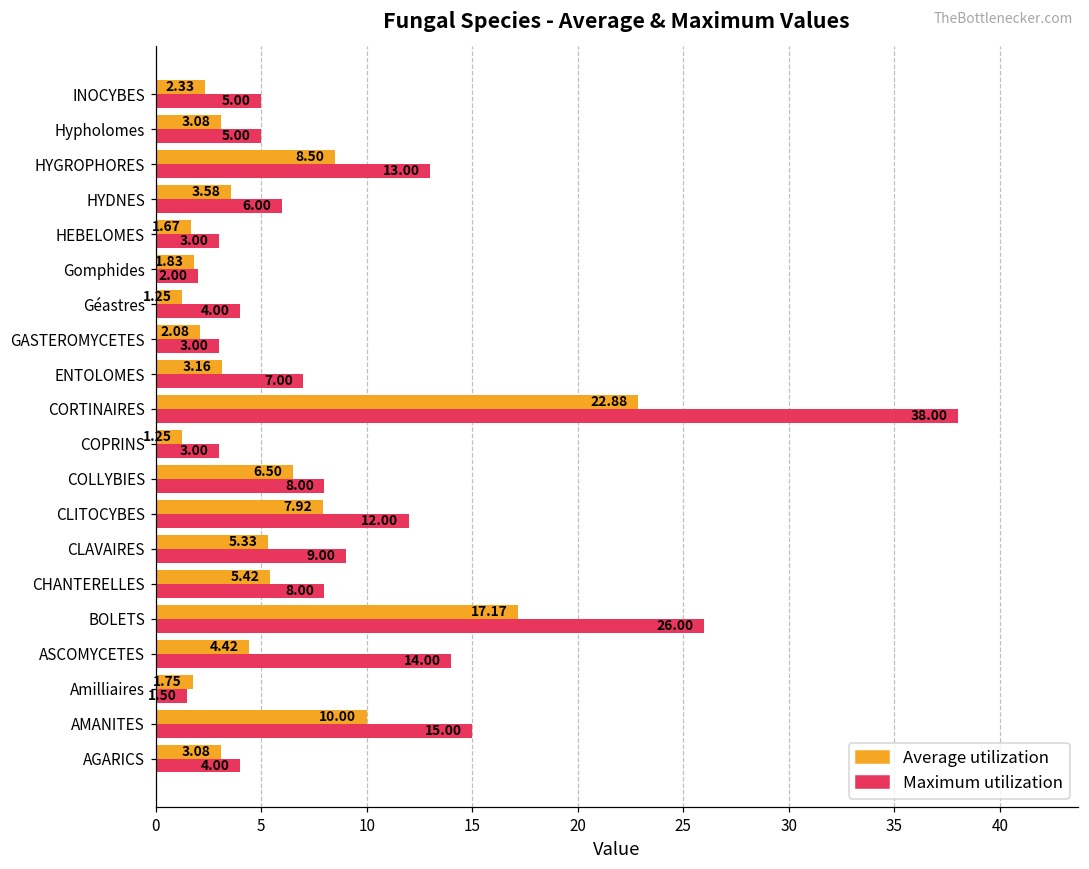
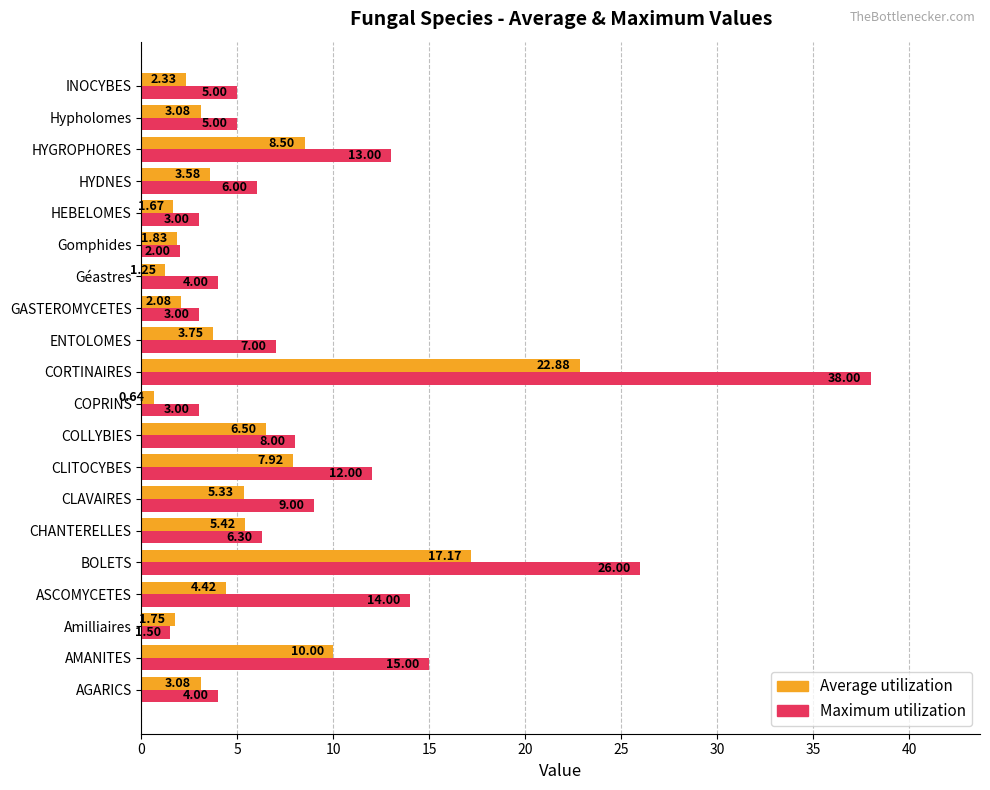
Average utilization, ENTOLOMES: 3.16 -> 3.75
Average utilization, COPRINS: 1.25 -> 0.64
Maximum utilization, CHANTERELLES: 8.00 -> 6.30
